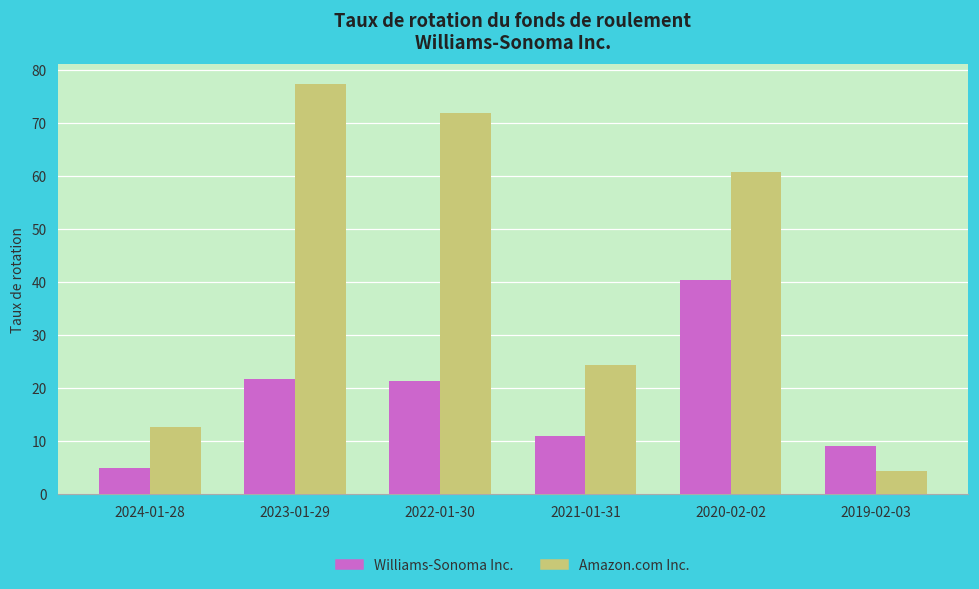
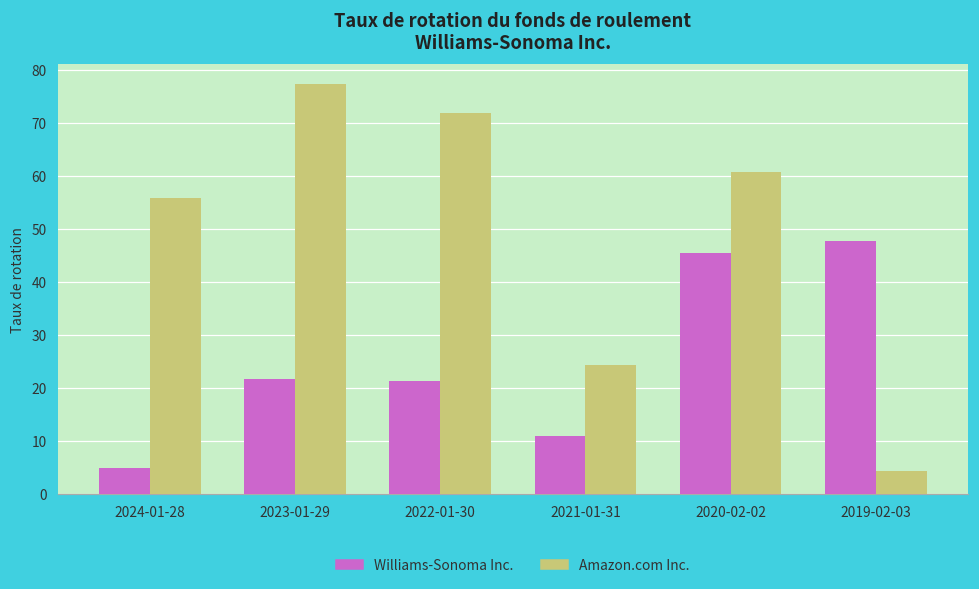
Amazon.com Inc., 2024-01-28: 13 -> 56
Williams-Sonoma Inc., 2020-02-02: 40 -> 46
Williams-Sonoma Inc., 2019-02-03: 9 -> 48
